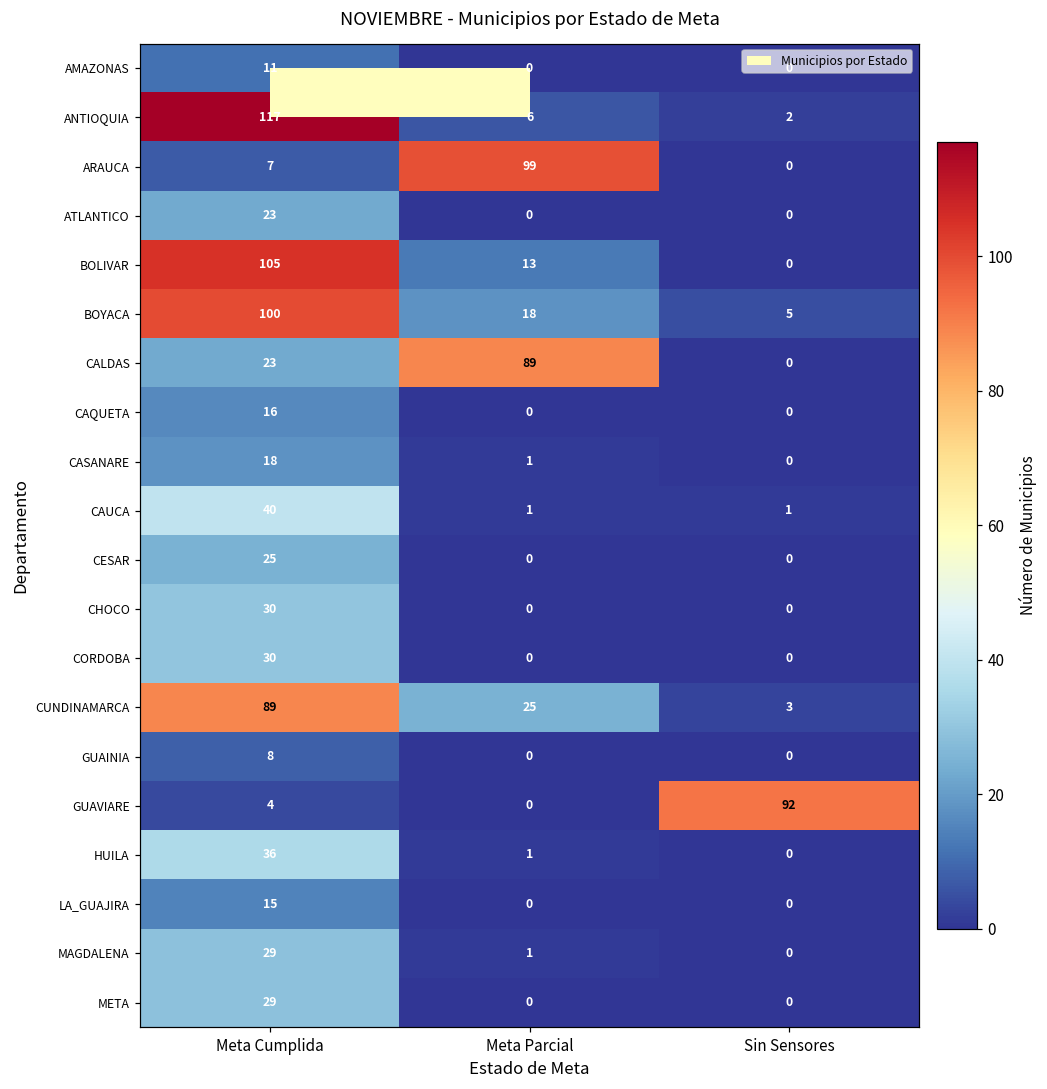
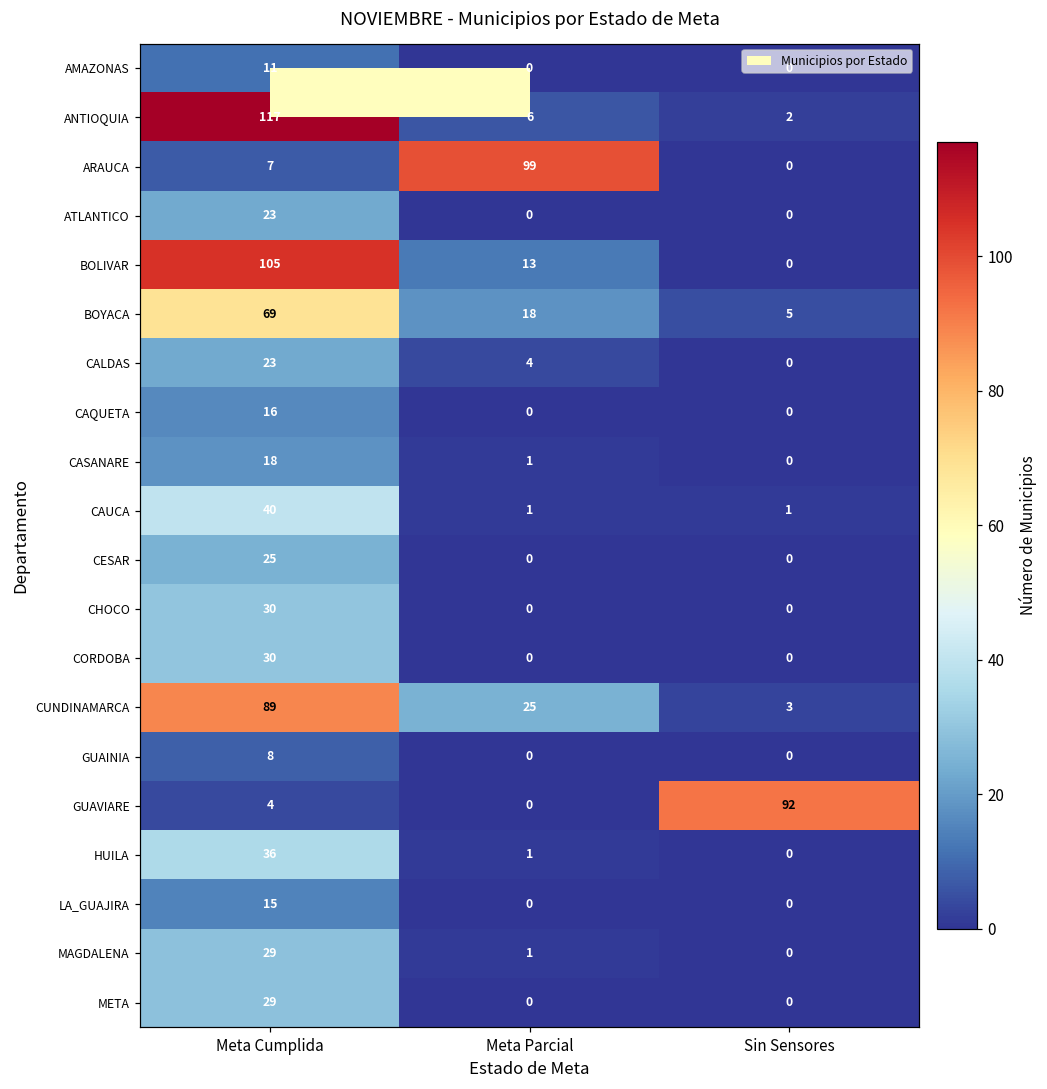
BOYACA, Meta Cumplida: 100 -> 69
CALDAS, Meta Parcial: 89 -> 4
